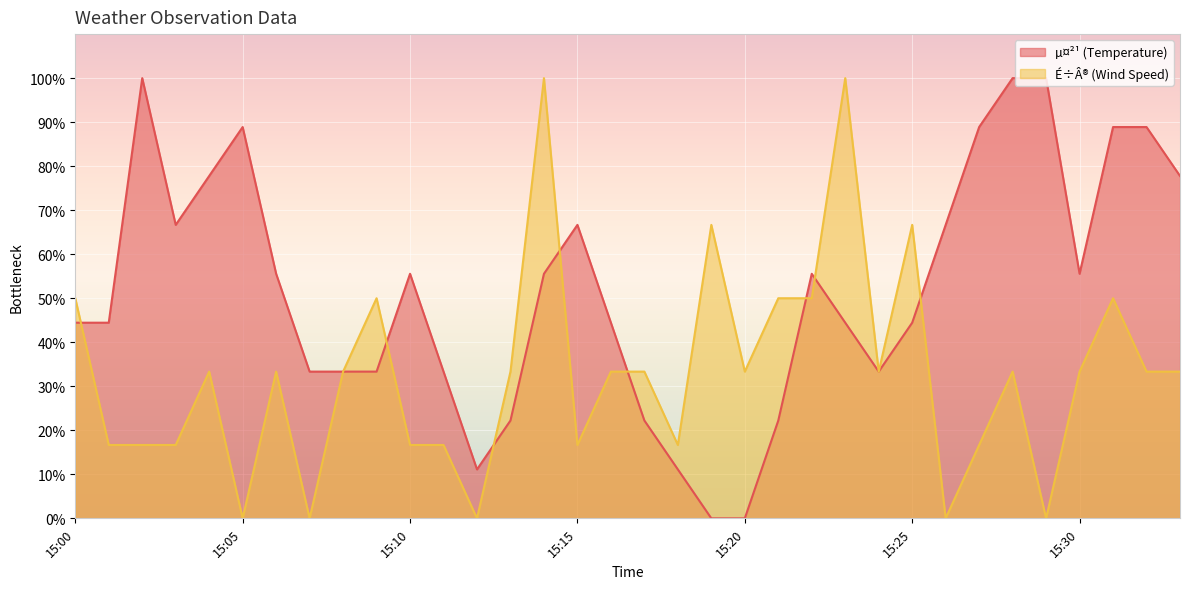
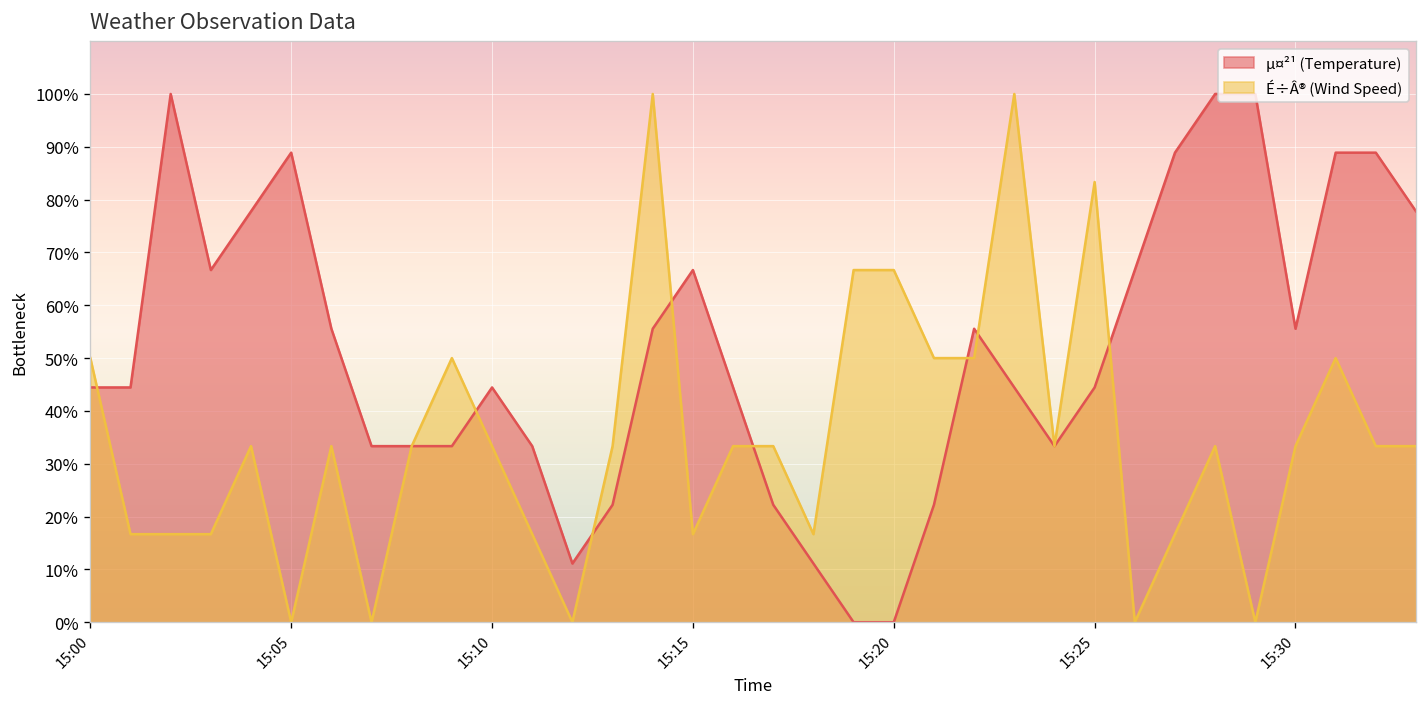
µ¤²¹ (Temperature), 15:10: 56% -> 44%
É÷Â® (Wind Speed), 15:10: 17% -> 33%
É÷Â® (Wind Speed), 15:20: 33% -> 67%
É÷Â® (Wind Speed), 15:25: 67% -> 83%
